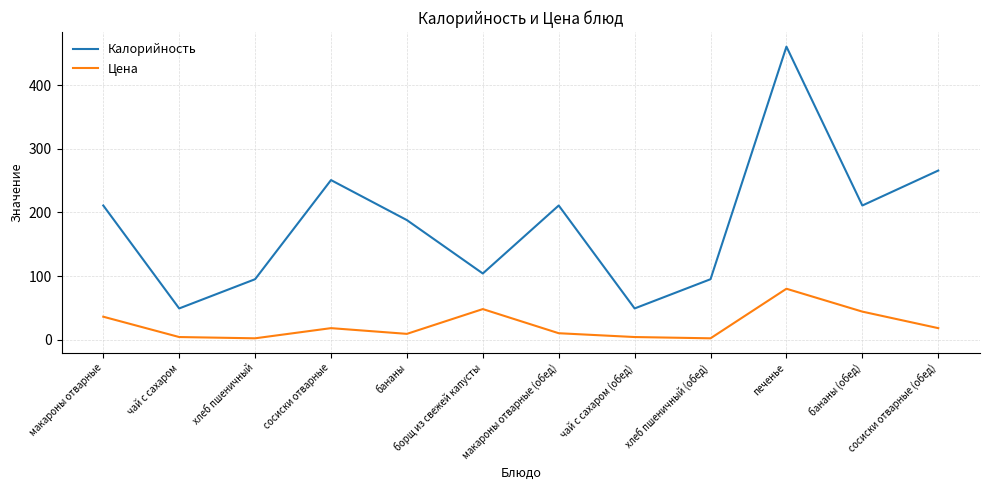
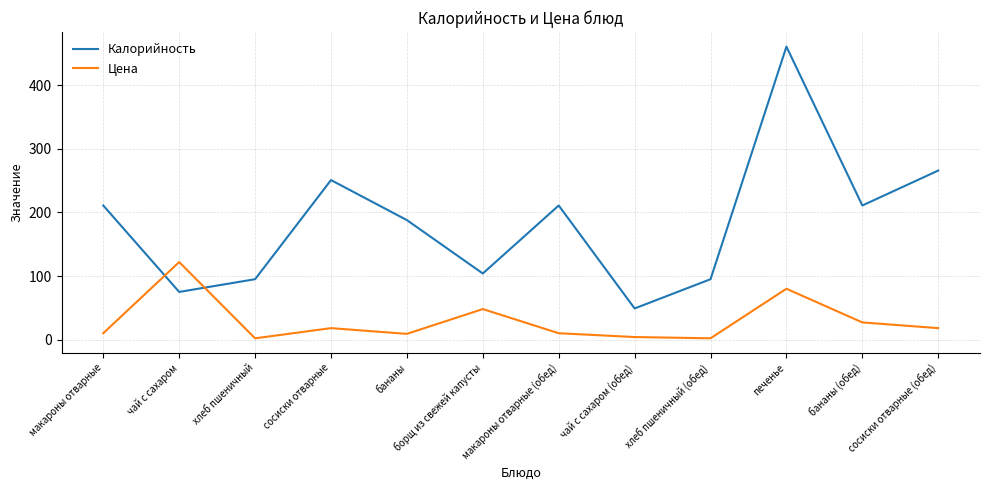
Цена, макароны отварные: 40 -> 10
Калорийность, чай с сахаром: 50 -> 80
Цена, чай с сахаром: 0 -> 120
Цена, бананы (обед): 40 -> 30
